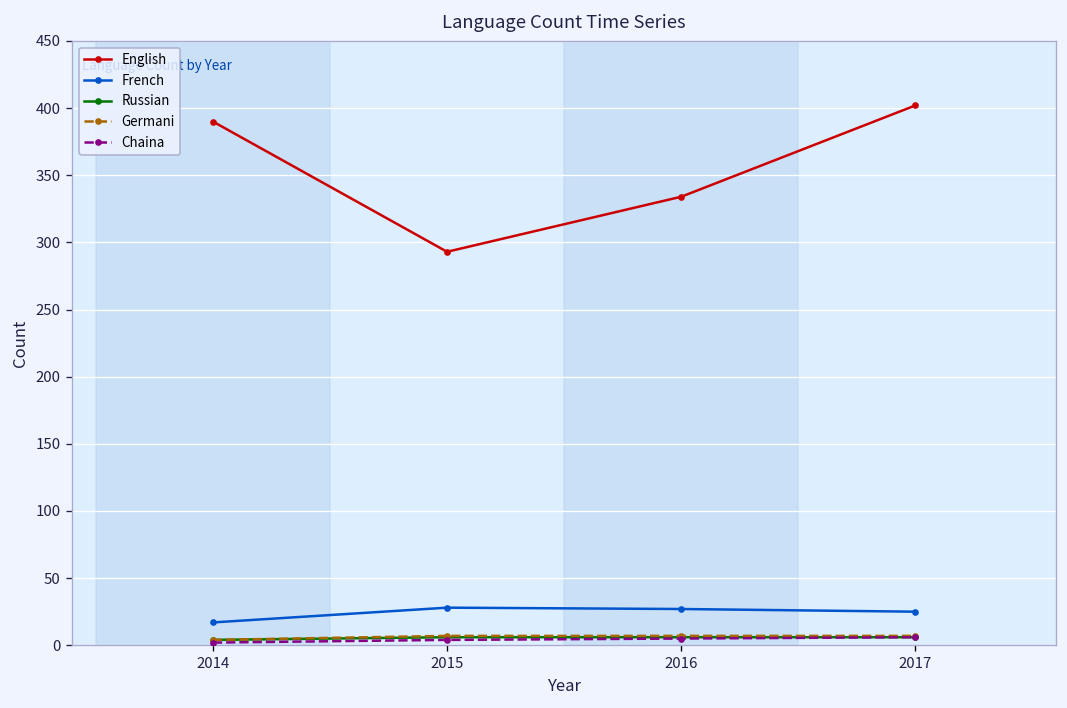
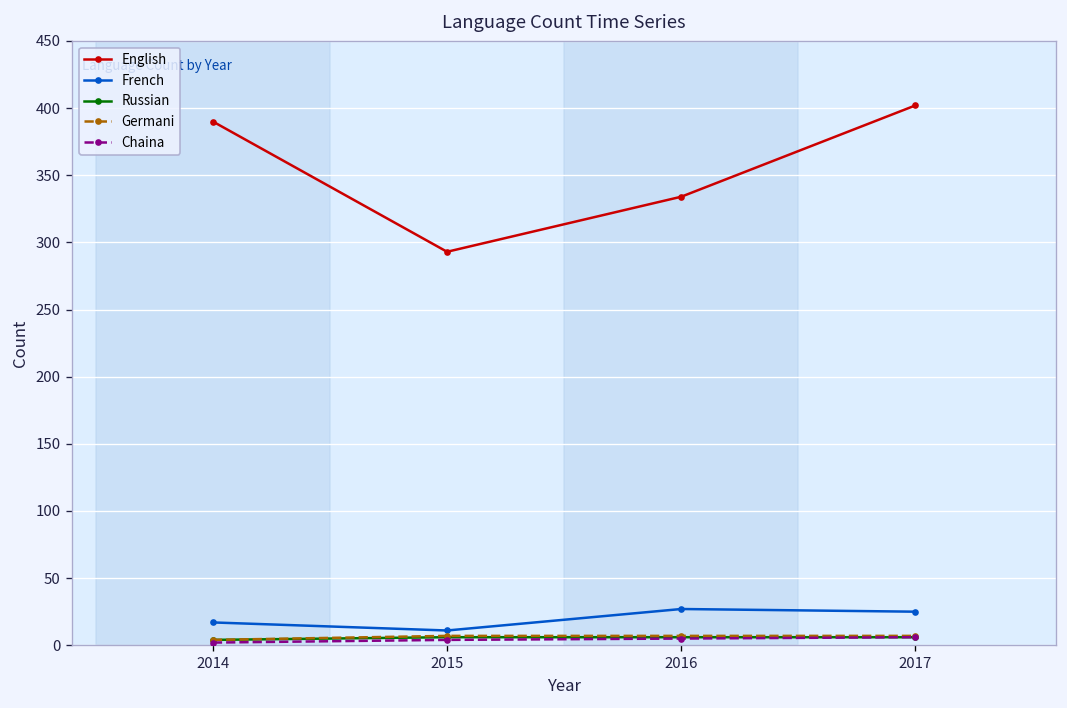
French, 2015: 28 -> 11
